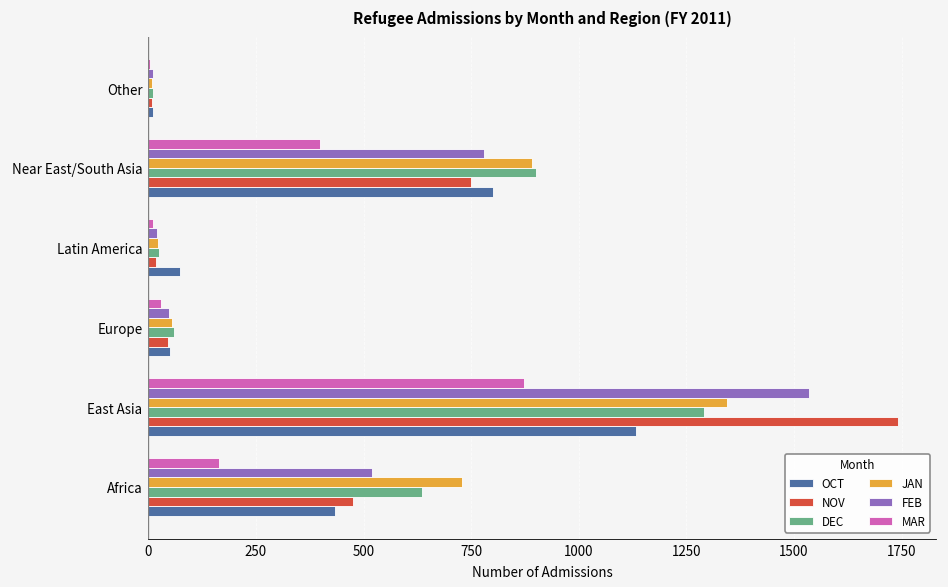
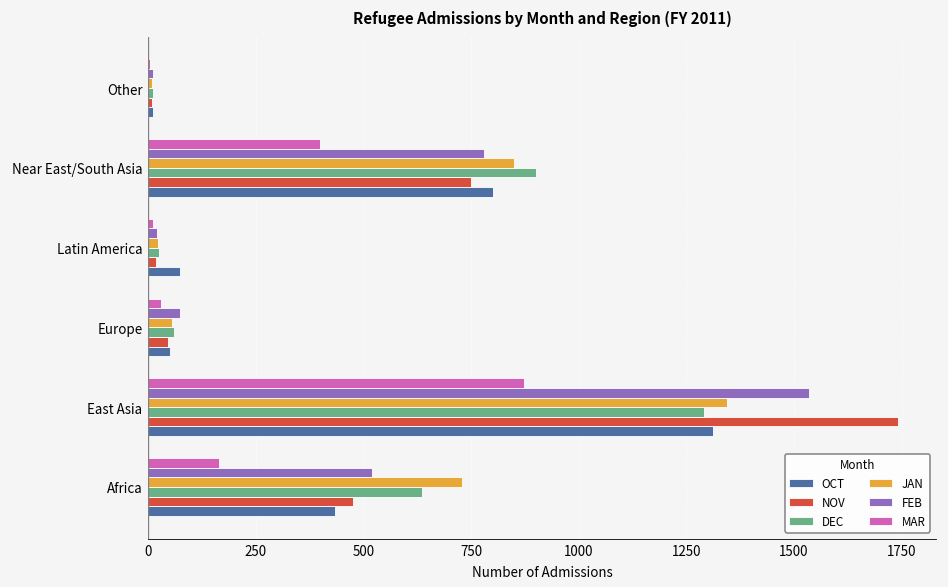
JAN, Near East/South Asia: 890 -> 850
FEB, Europe: 50 -> 70
OCT, East Asia: 1130 -> 1310
